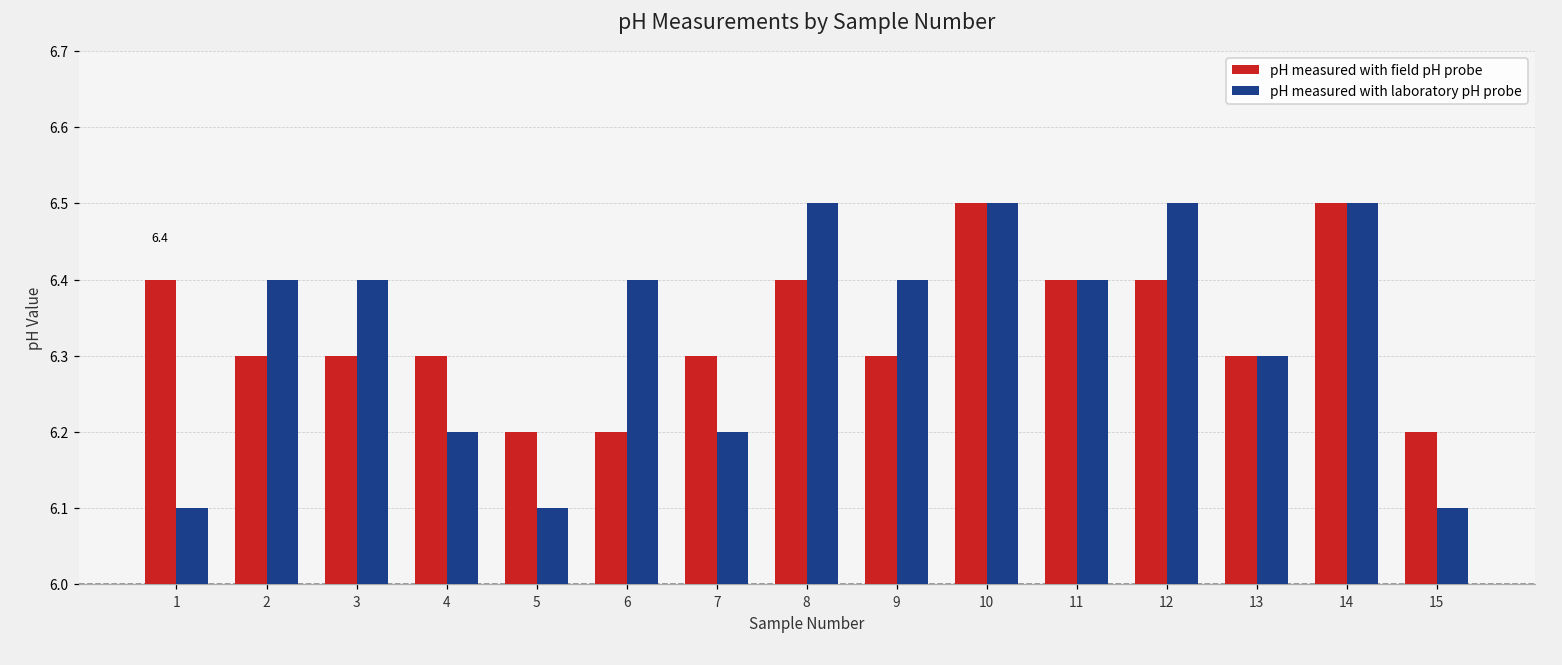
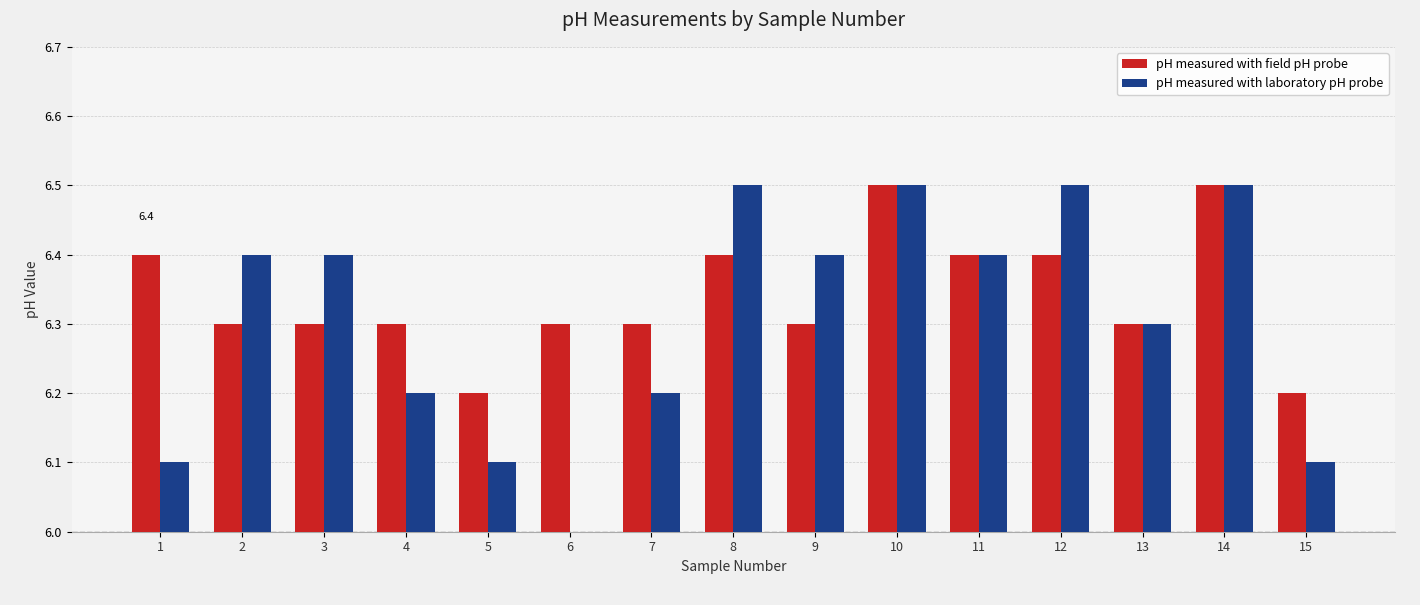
pH measured with field pH probe, 6: 6.2 -> 6.3
pH measured with laboratory pH probe, 6: 6.4 -> 6.0
